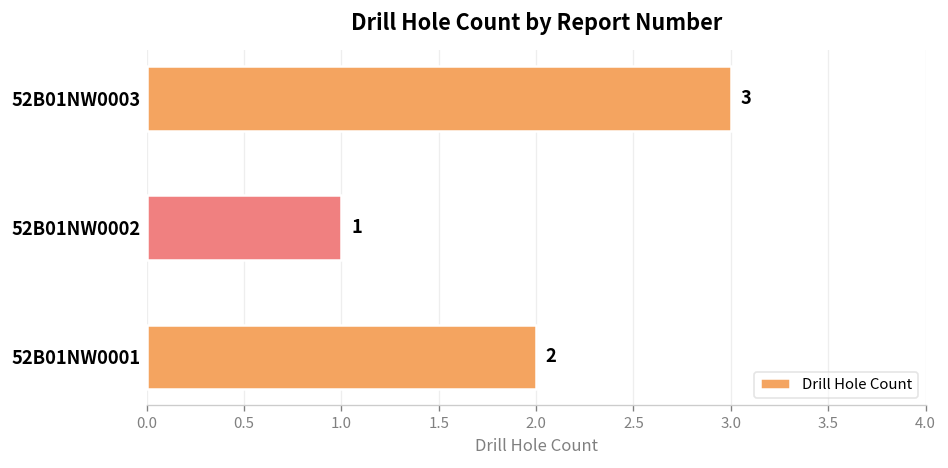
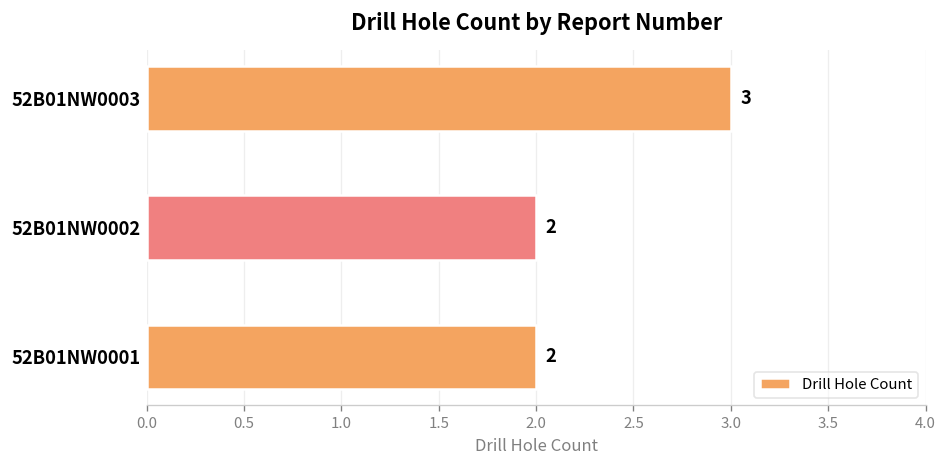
52B01NW0002: 1 -> 2
